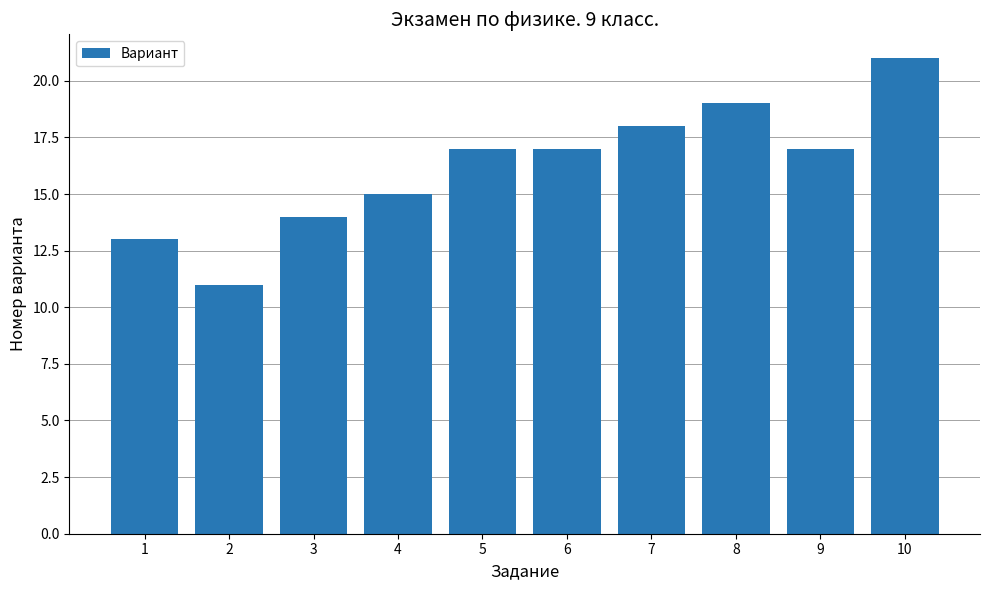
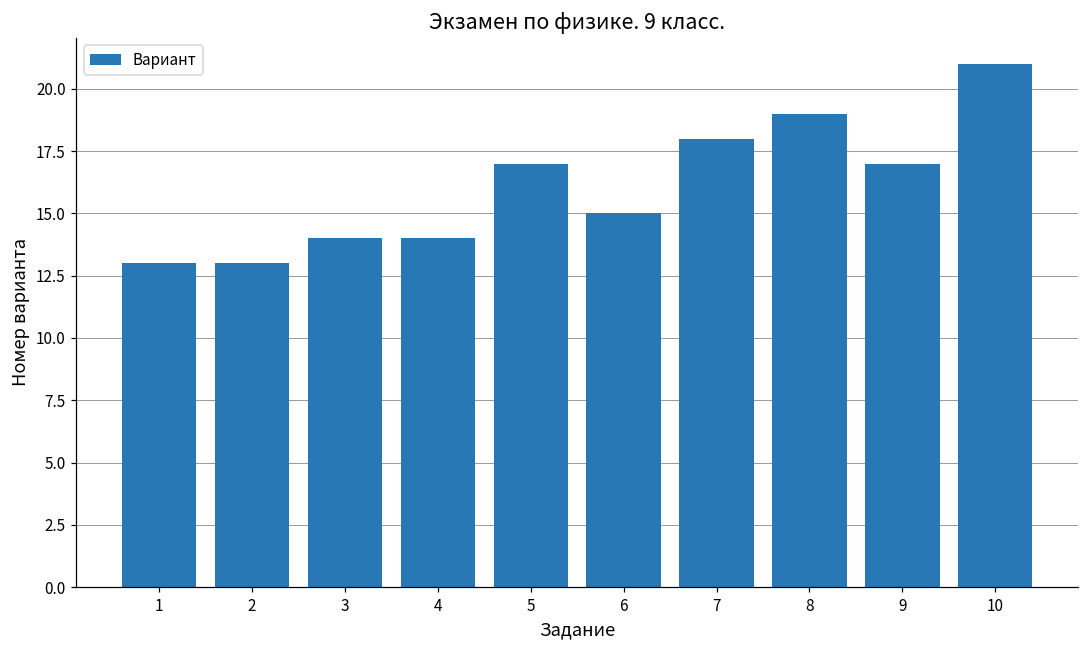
2: 11 -> 13
4: 15 -> 14
6: 17 -> 15
